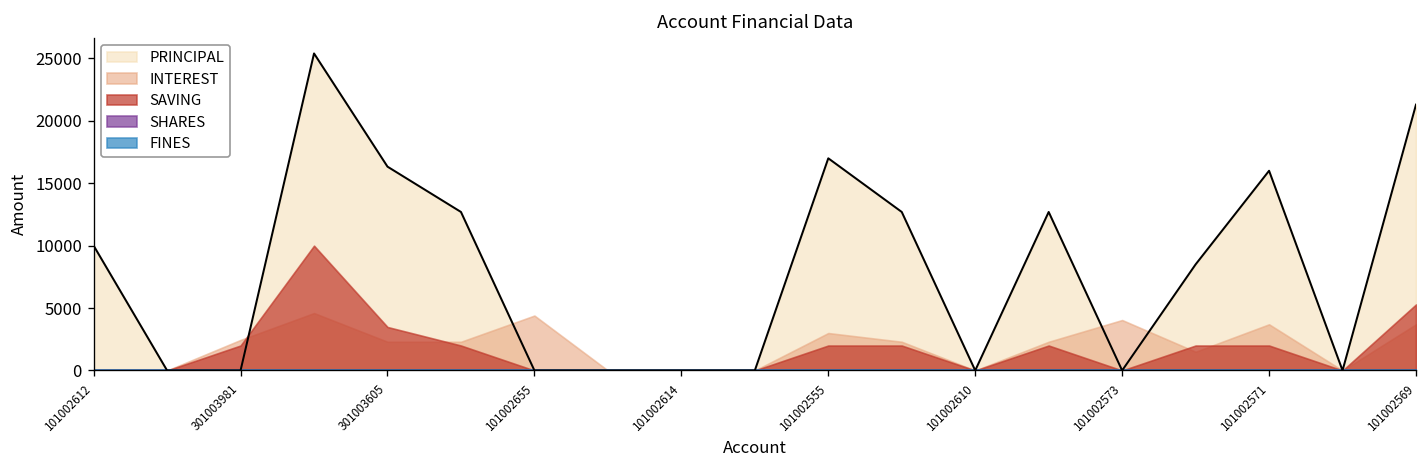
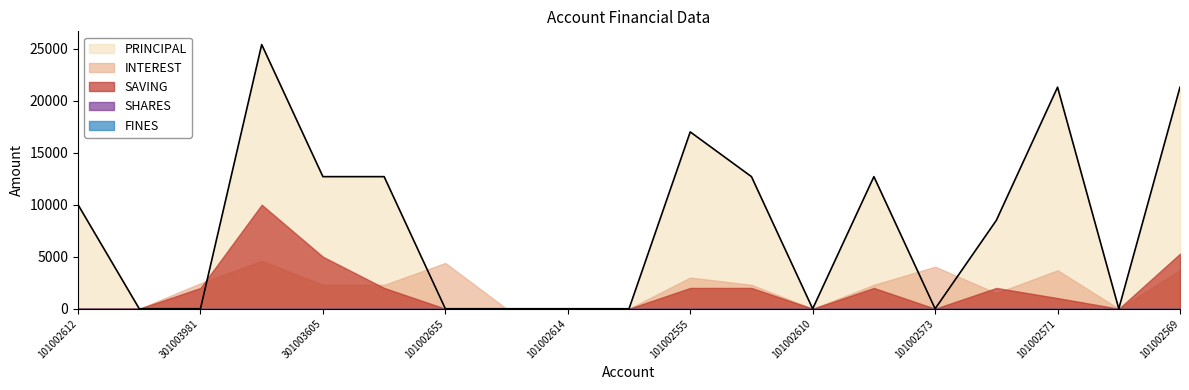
PRINCIPAL, 301003605: 16300 -> 12700
SAVING, 301003605: 3500 -> 5000
PRINCIPAL, 101002571: 16000 -> 21300
SAVING, 101002571: 2000 -> 1000
